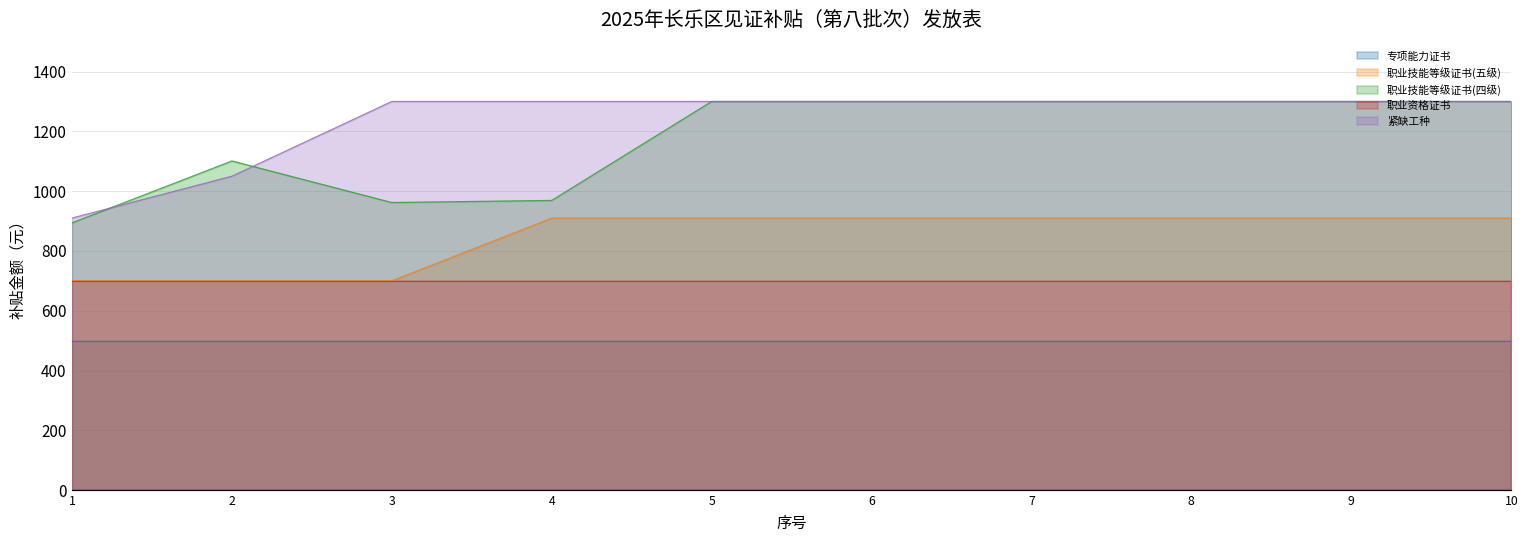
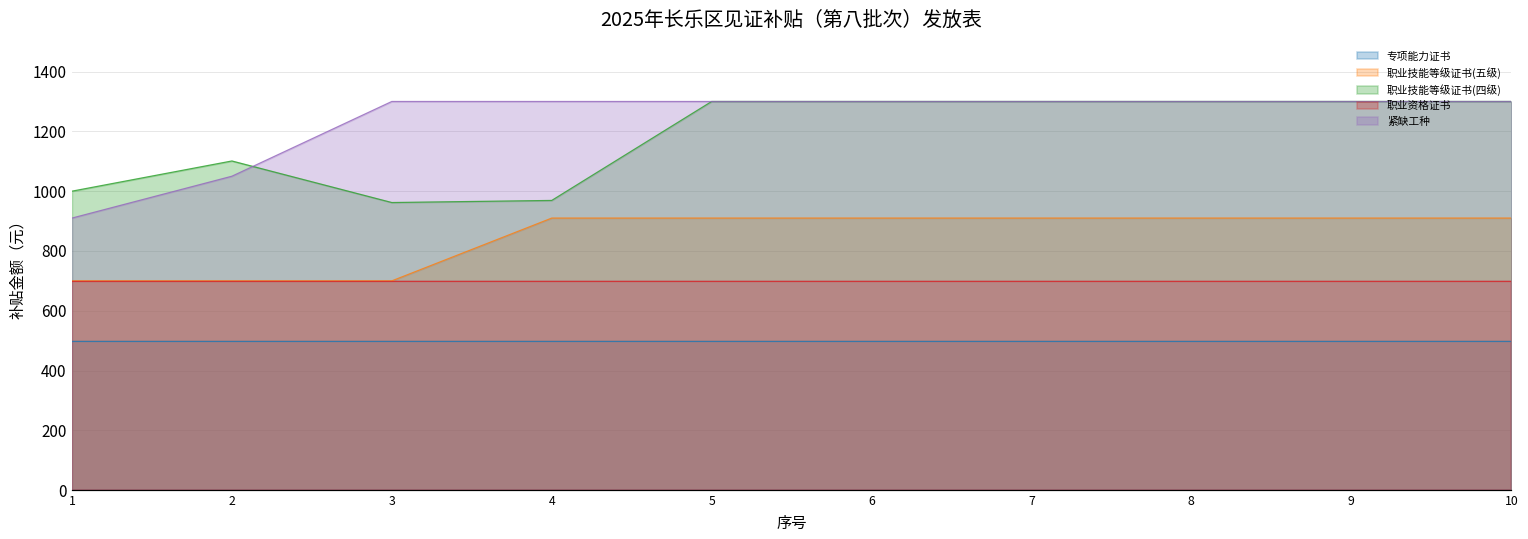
职业技能等级证书(四级), 1: 890 -> 1000
